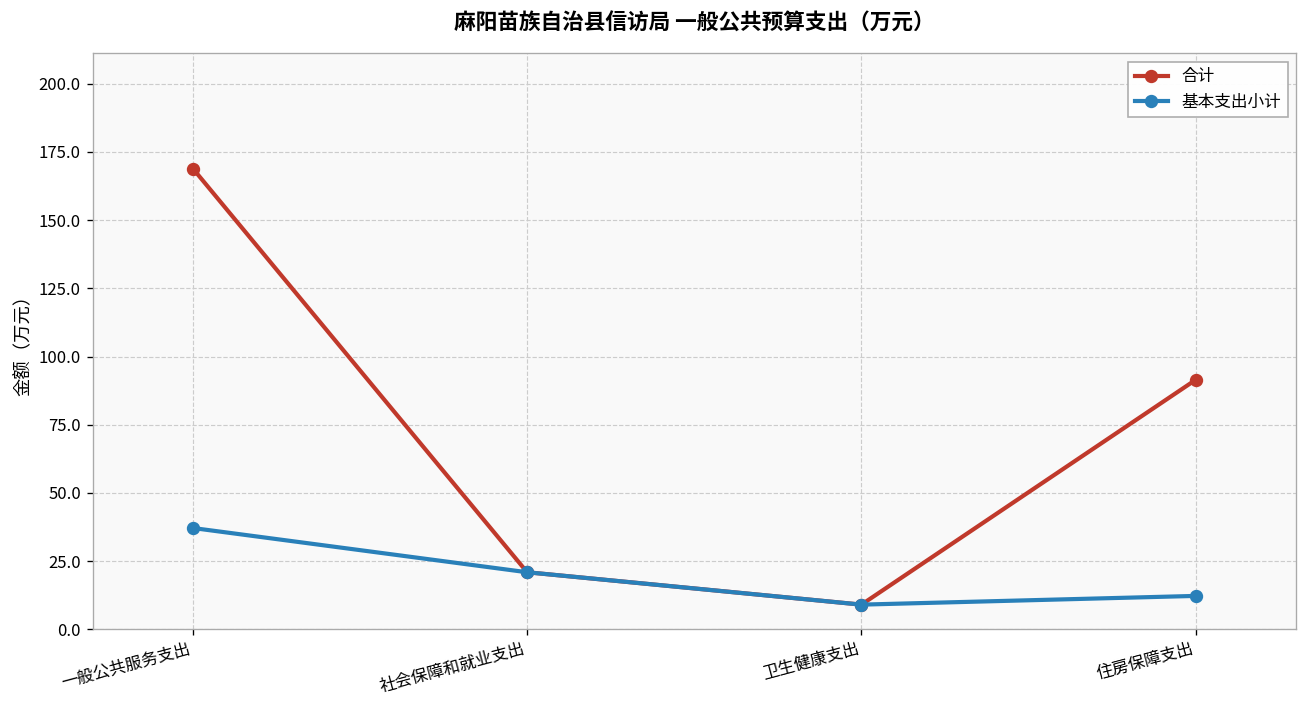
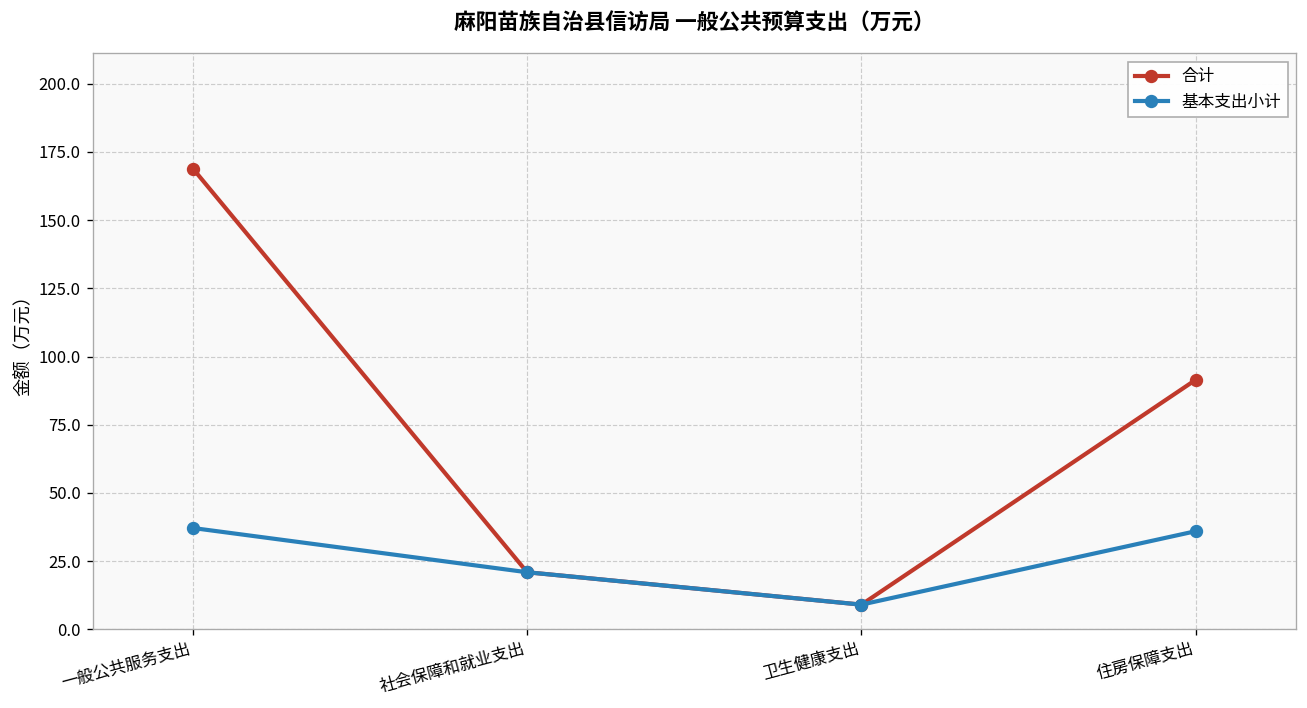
基本支出小计, 住房保障支出: 12 -> 36
